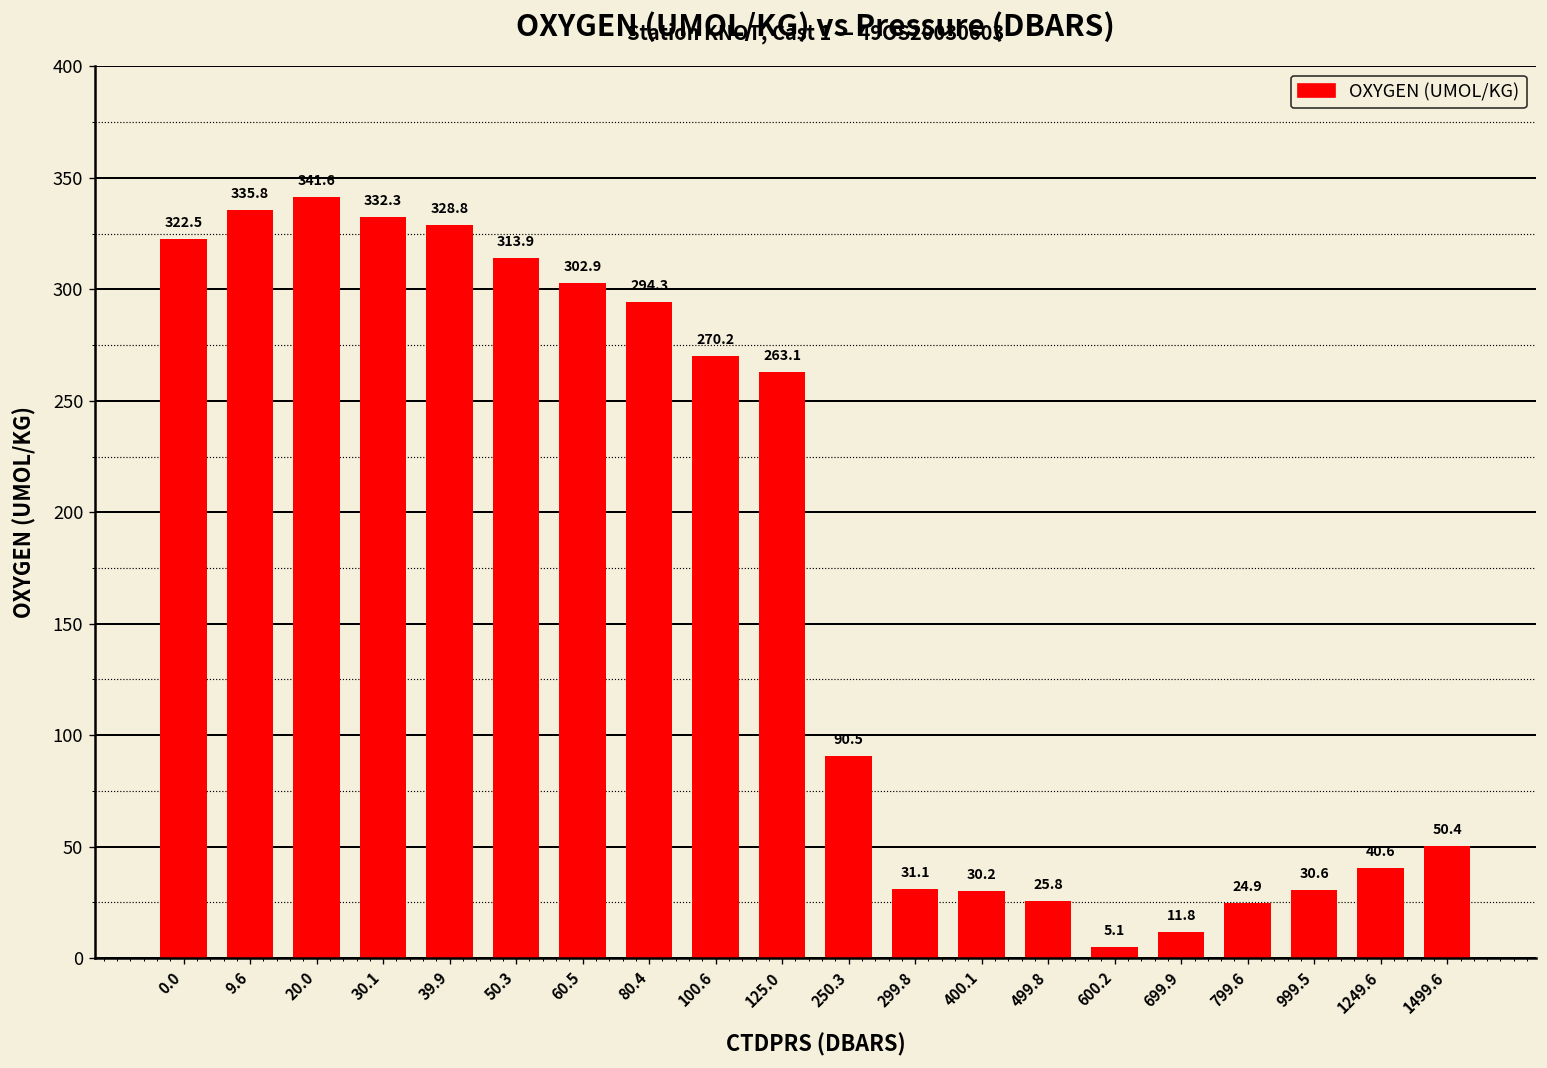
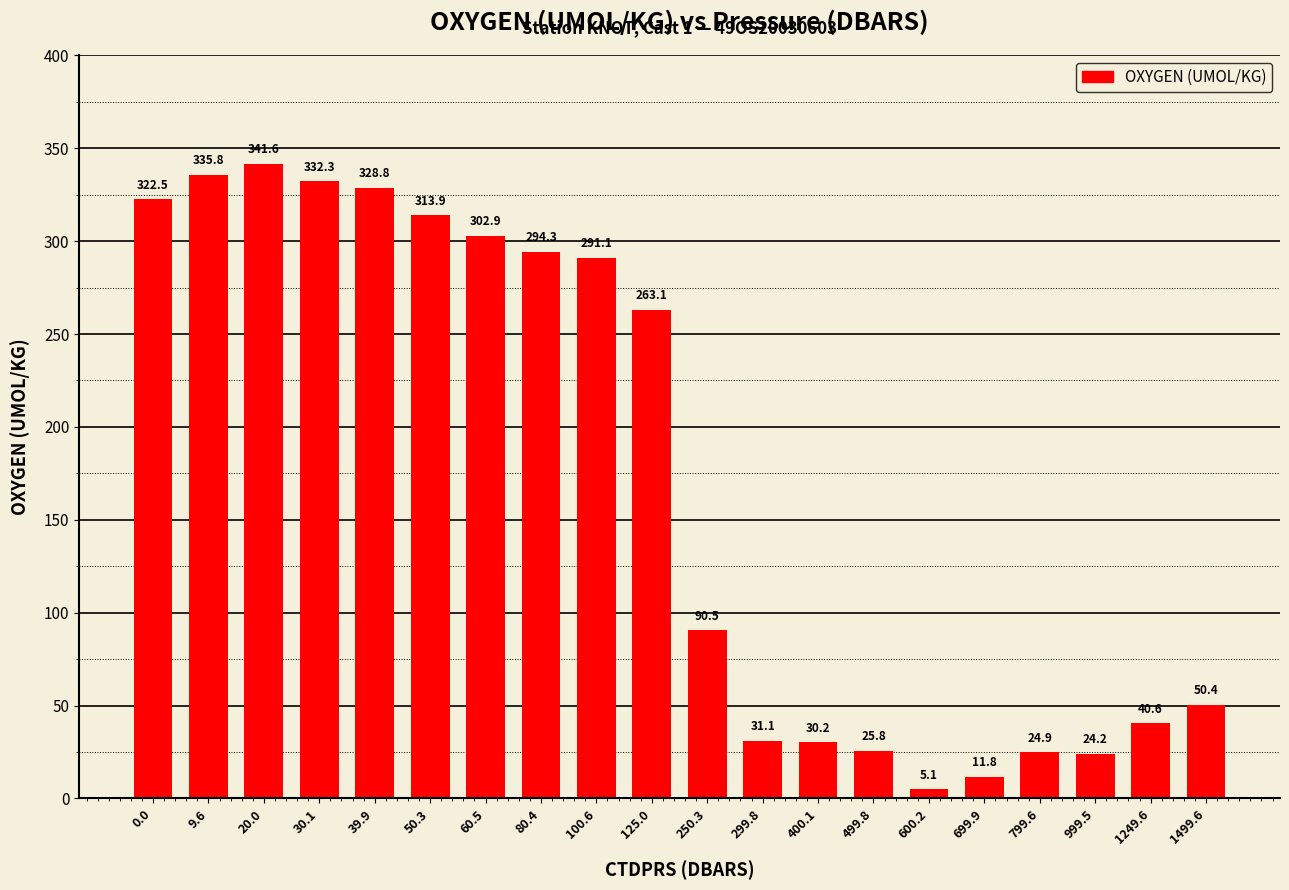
100.6: 270.2 -> 291.1
999.5: 30.6 -> 24.2
